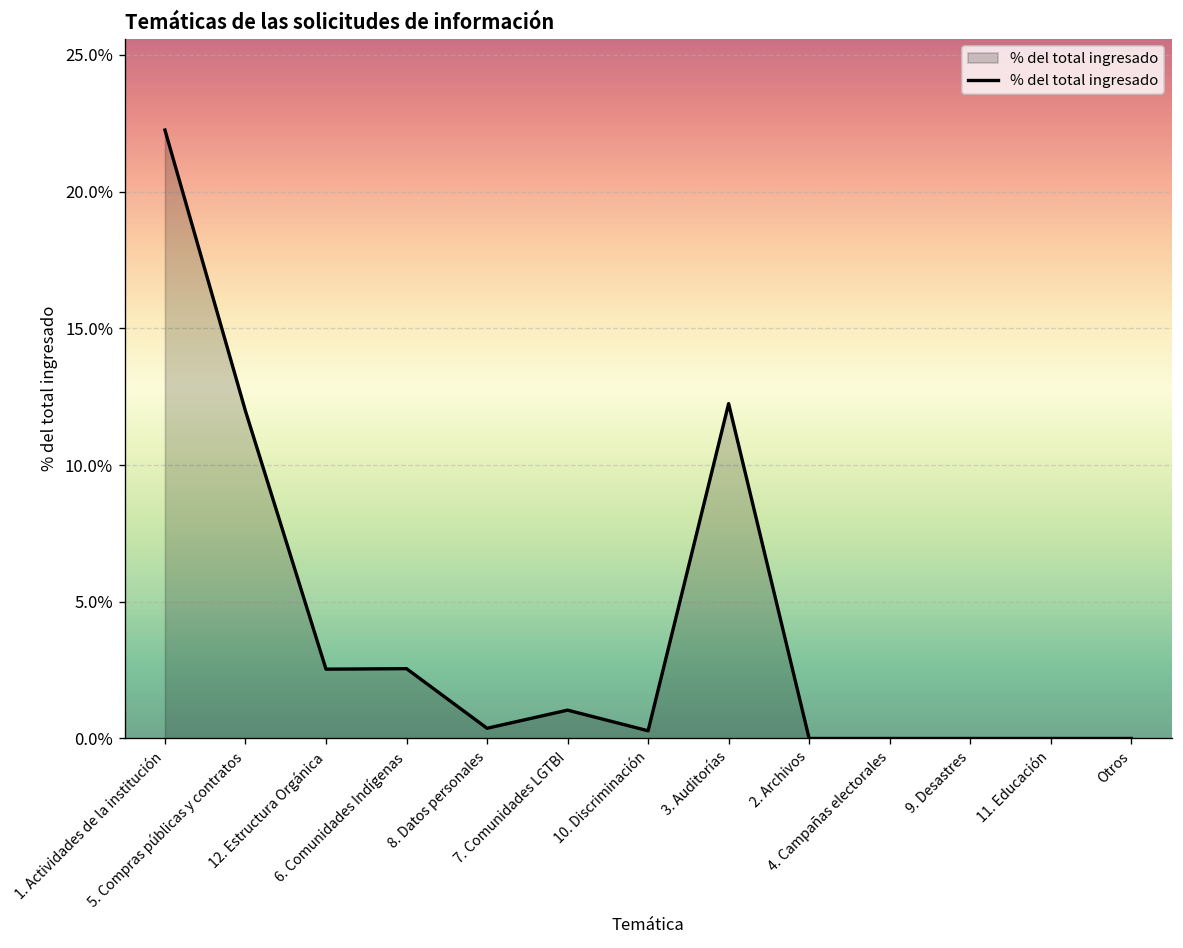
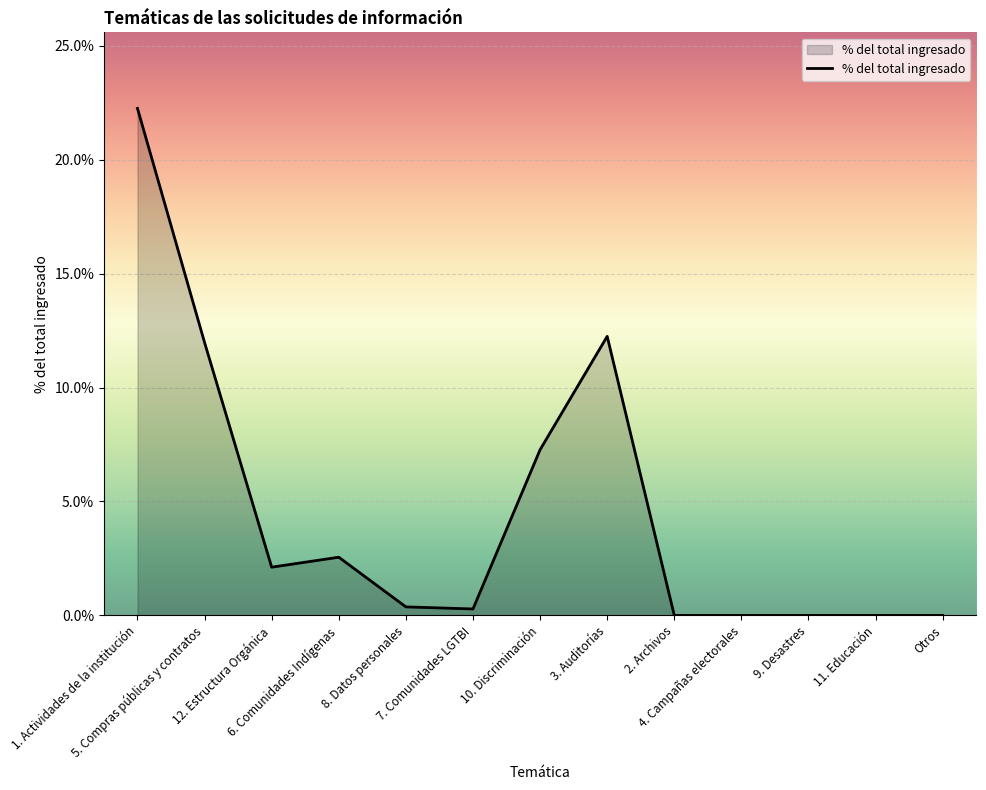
12. Estructura Orgánica: 2.5% -> 2.1%
7. Comunidades LGTBI: 1.0% -> 0.3%
10. Discriminación: 0.3% -> 7.3%
